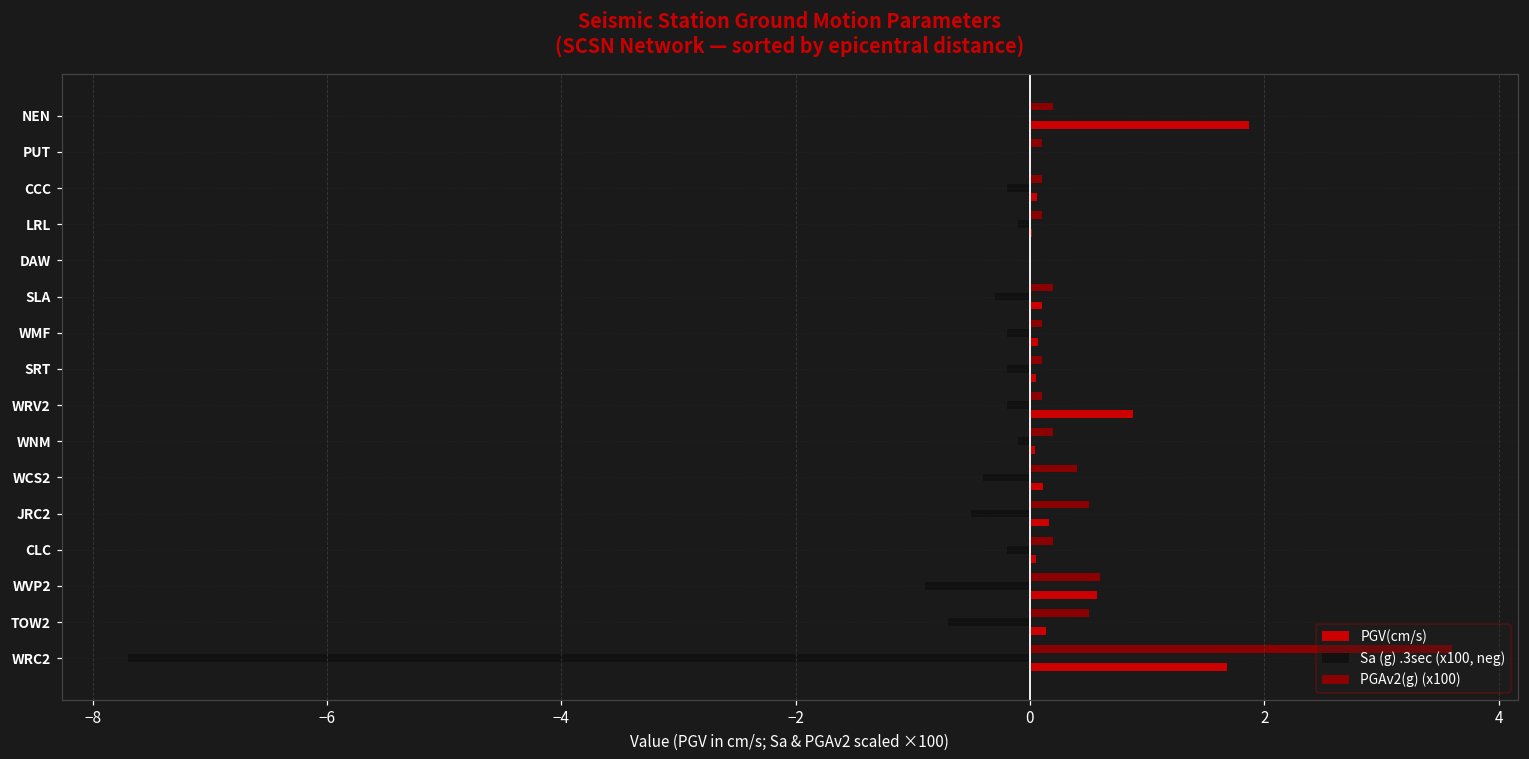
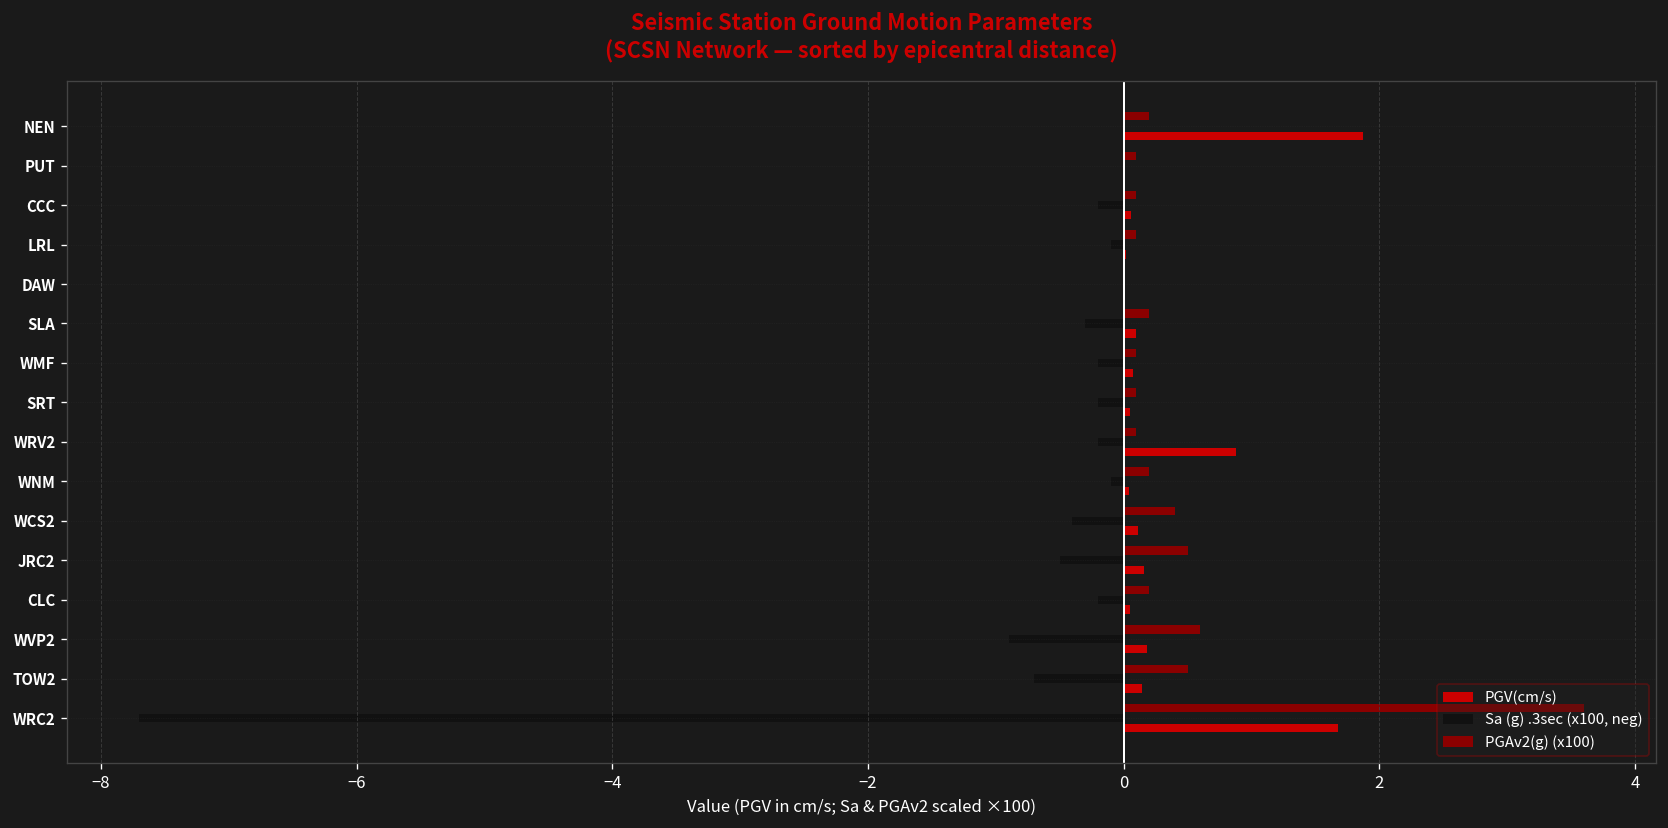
PGV(cm/s), WVP2: 0.57 -> 0.18
